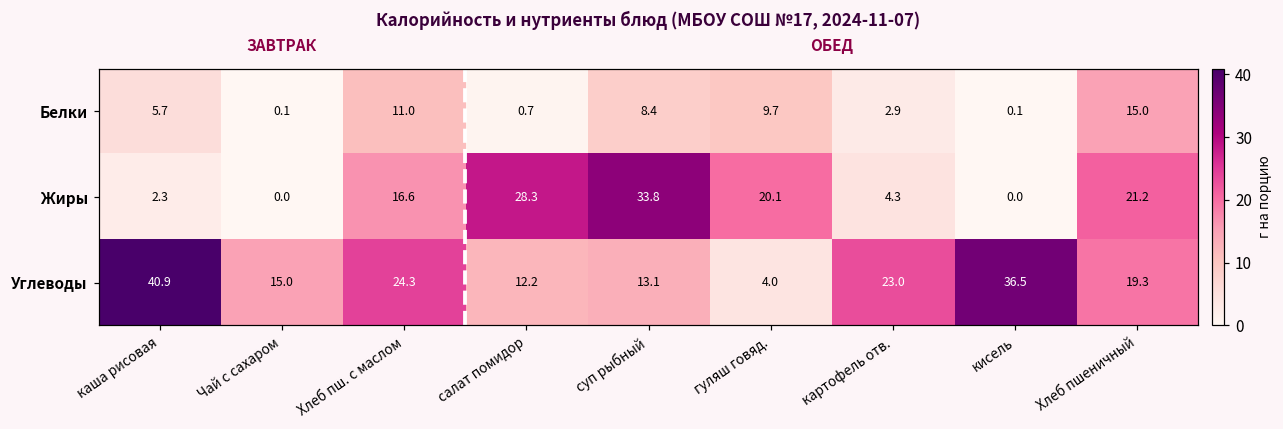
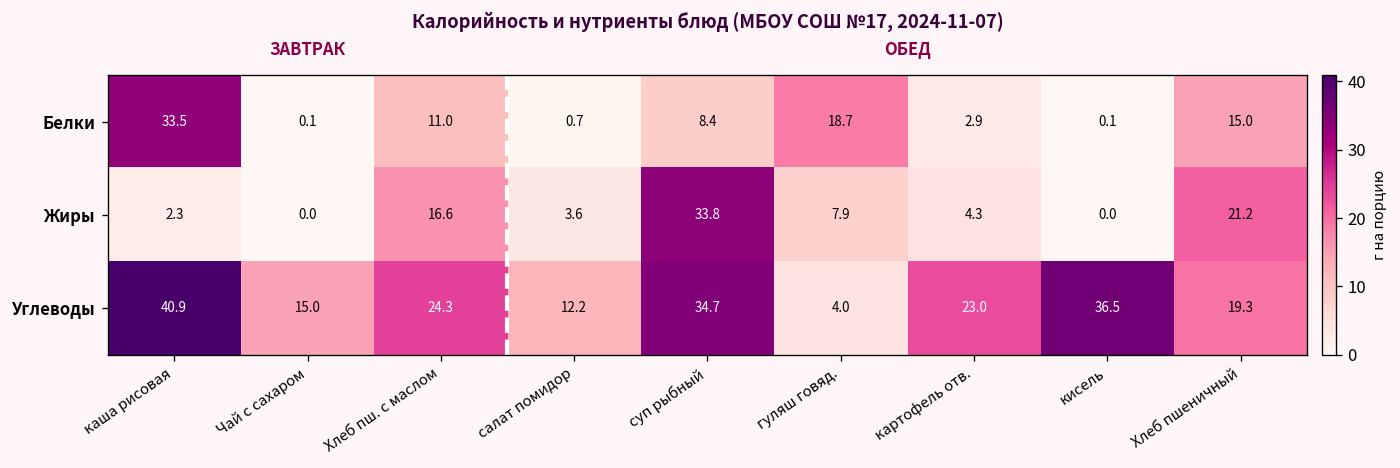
Белки, каша рисовая: 5.7 -> 33.5
Белки, гуляш говяд.: 9.7 -> 18.7
Жиры, салат помидор: 28.3 -> 3.6
Жиры, гуляш говяд.: 20.1 -> 7.9
Углеводы, суп рыбный: 13.1 -> 34.7
